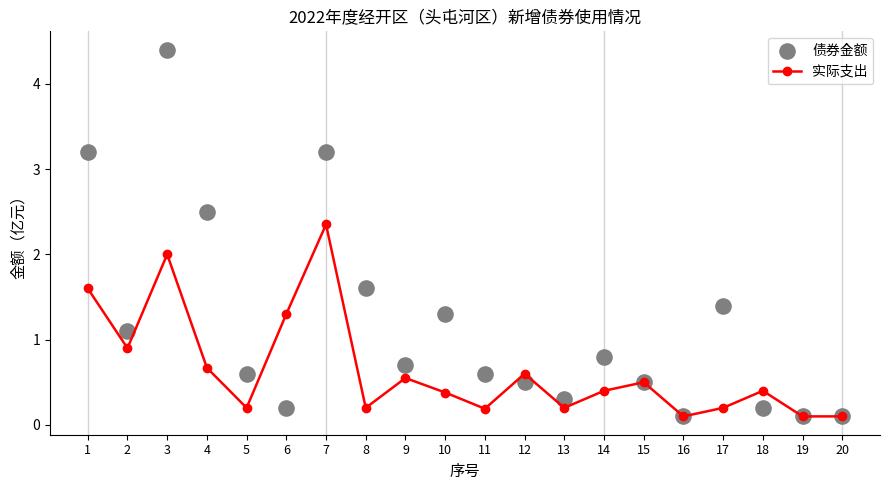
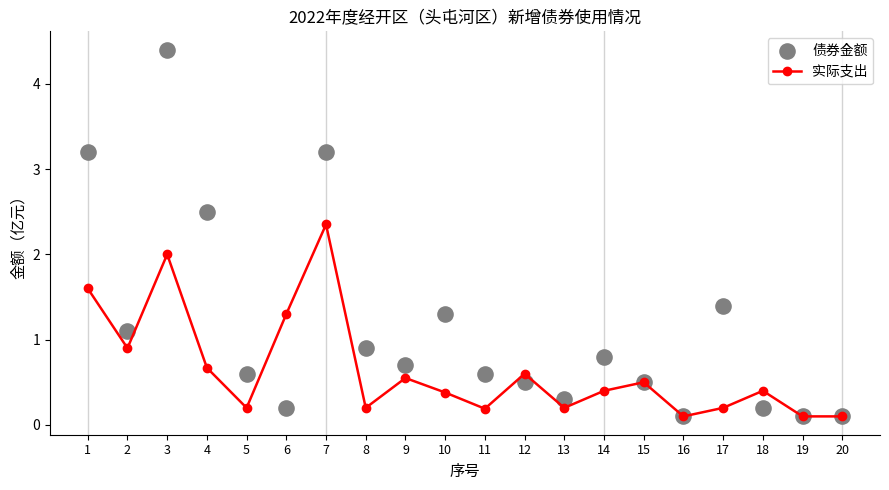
债券金额, 8: 1.6 -> 0.9
